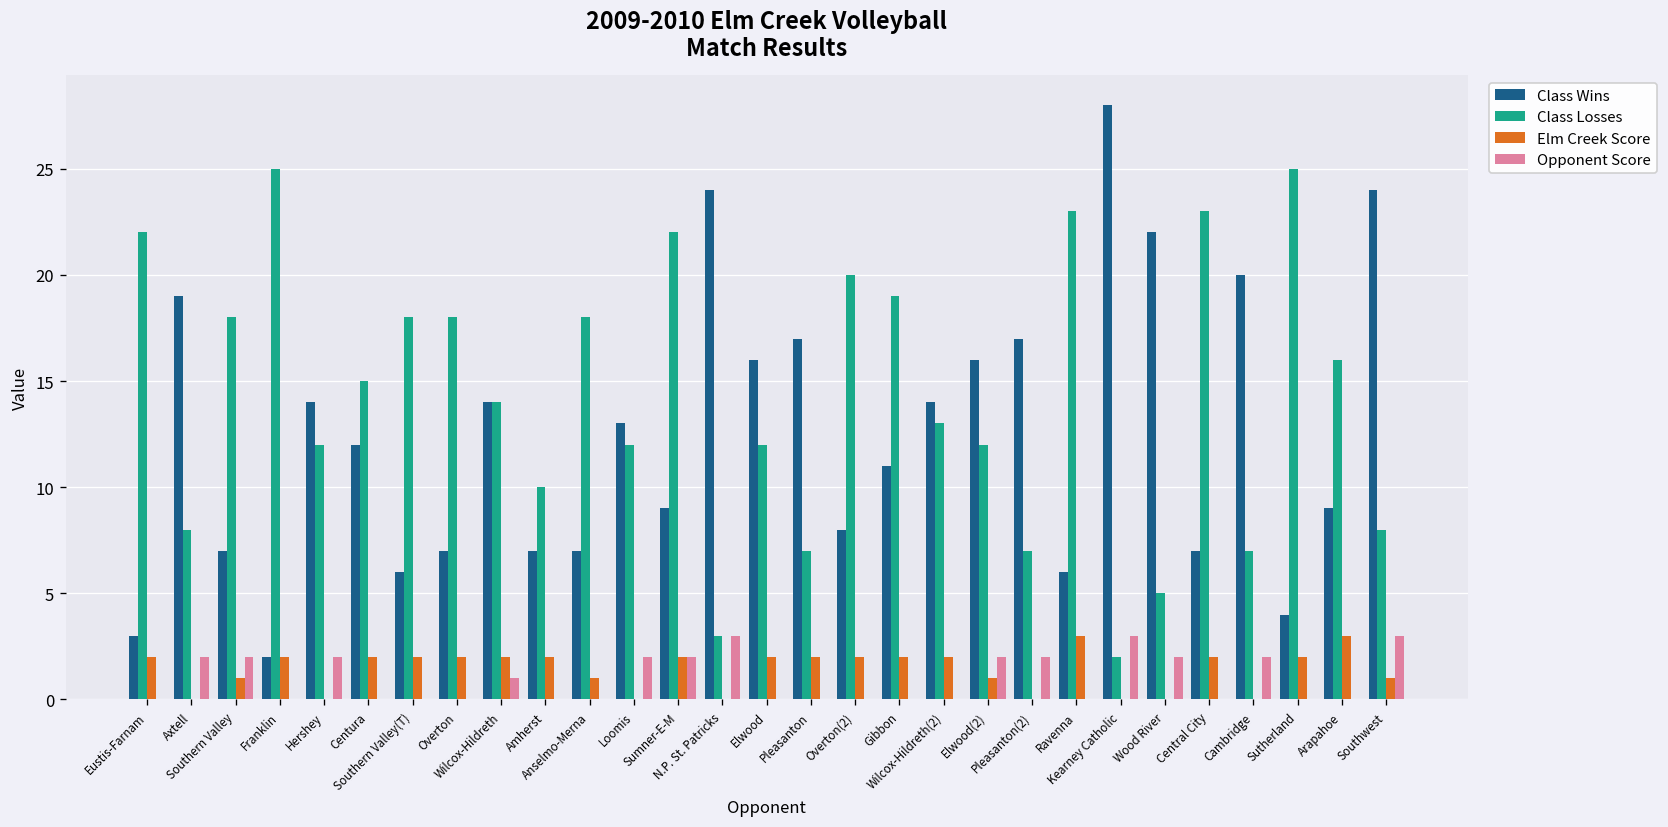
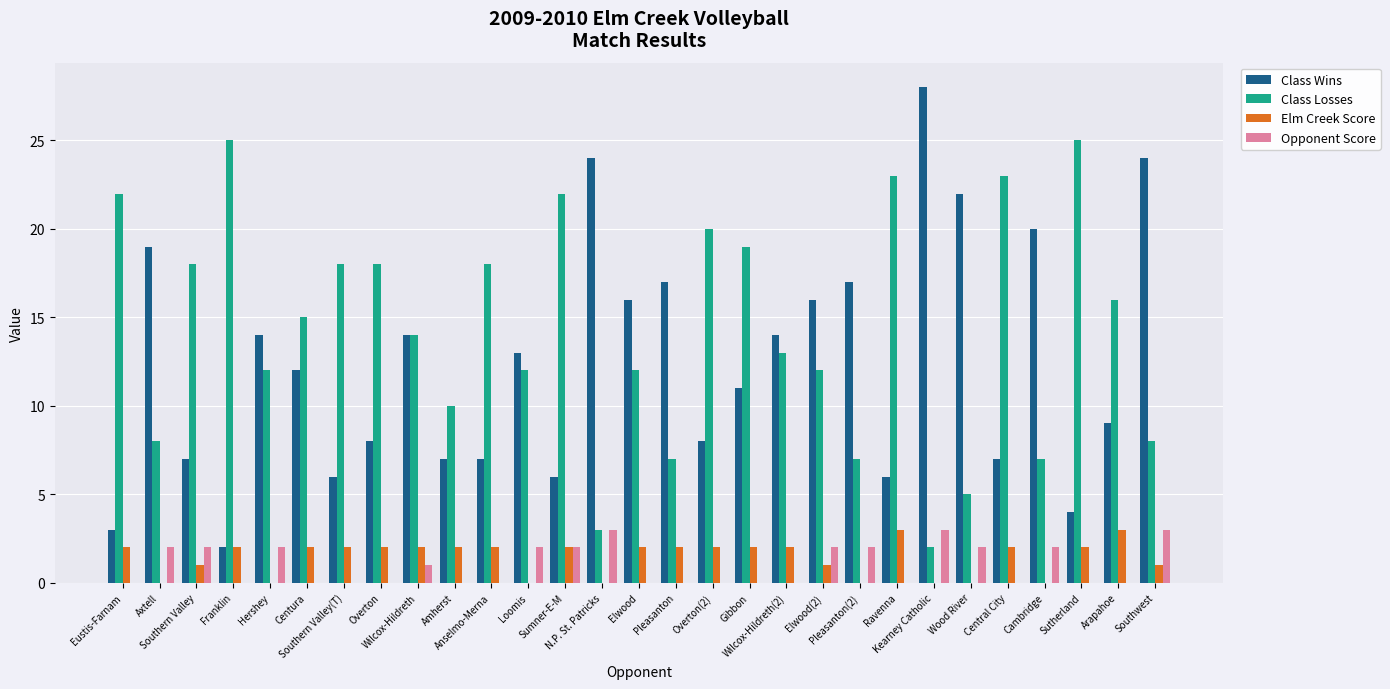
Class Wins, Overton: 7 -> 8
Elm Creek Score, Anselmo-Merna: 1 -> 2
Class Wins, Sumner-E-M: 9 -> 6
